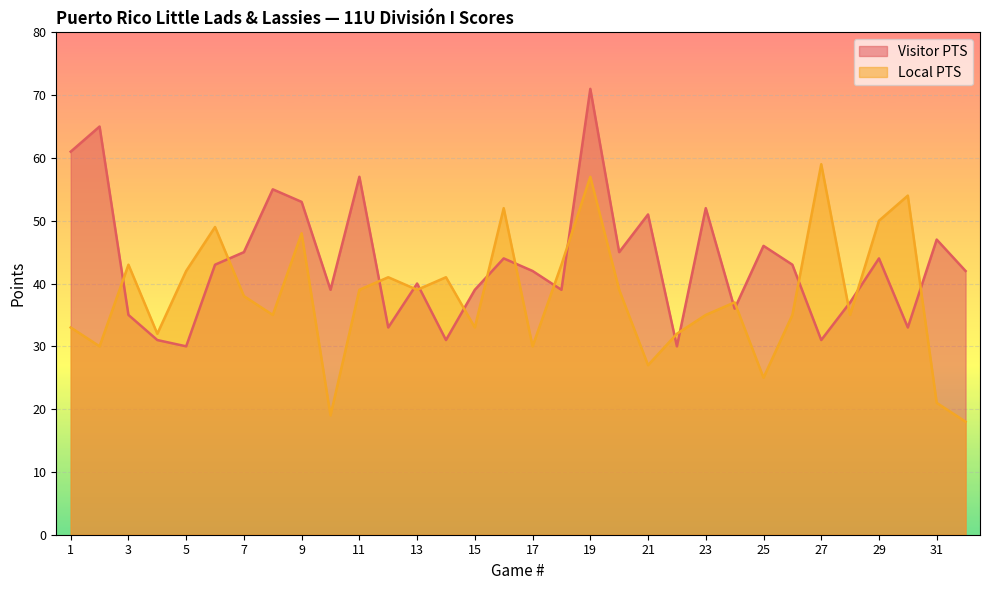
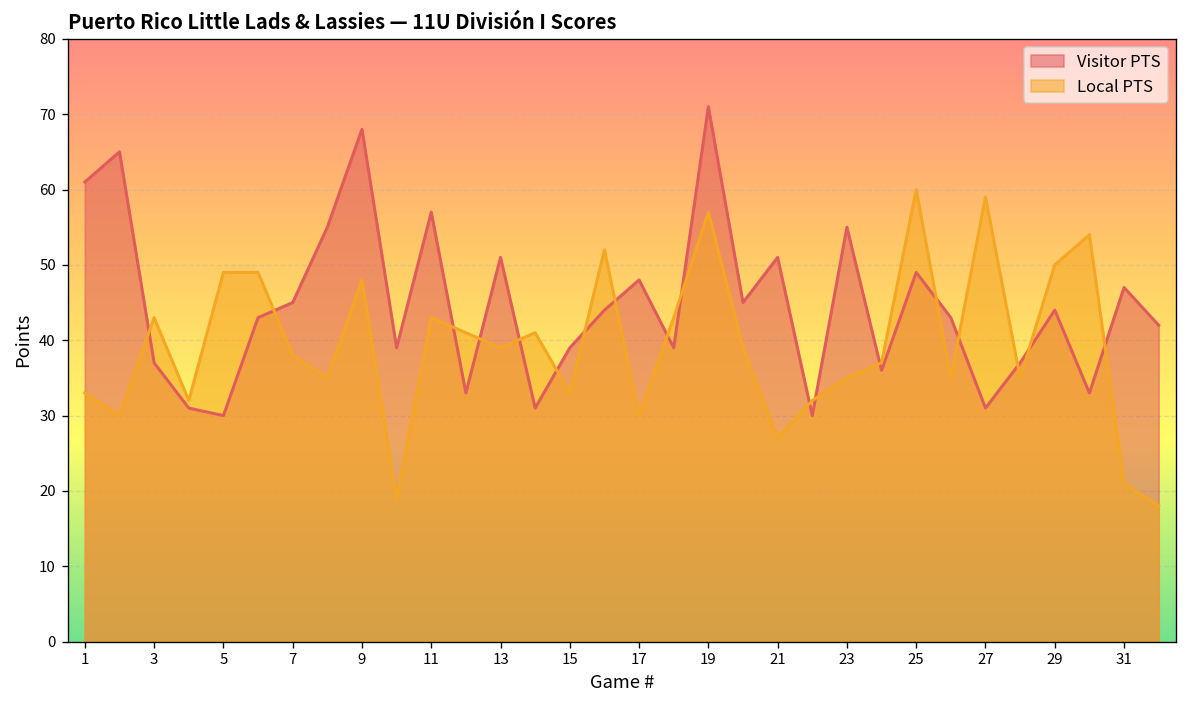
Visitor PTS, 3: 35 -> 37
Local PTS, 5: 42 -> 49
Visitor PTS, 9: 53 -> 68
Local PTS, 11: 39 -> 43
Visitor PTS, 13: 40 -> 51
Visitor PTS, 17: 42 -> 48
Visitor PTS, 23: 52 -> 55
Visitor PTS, 25: 46 -> 49
Local PTS, 25: 25 -> 60
